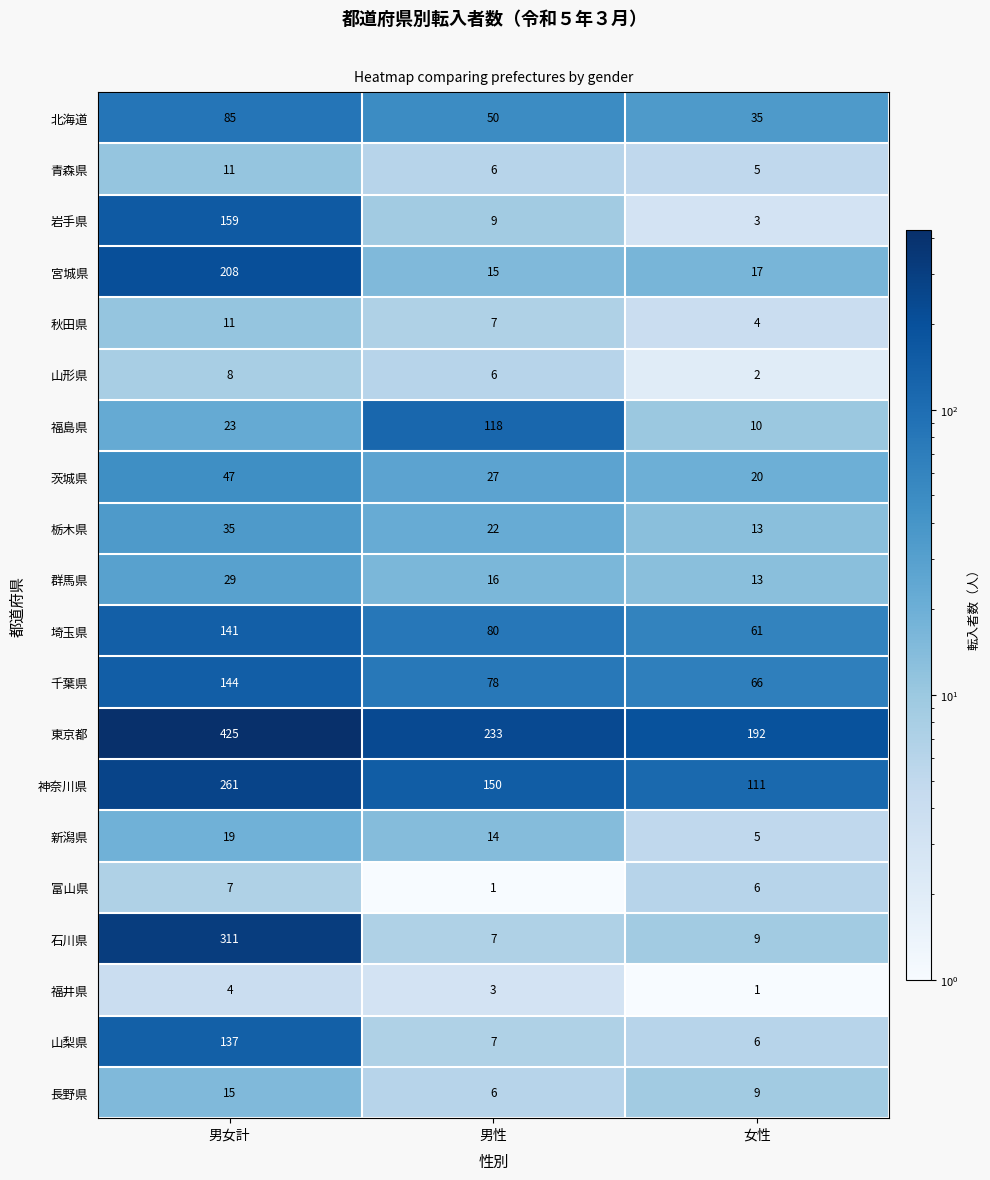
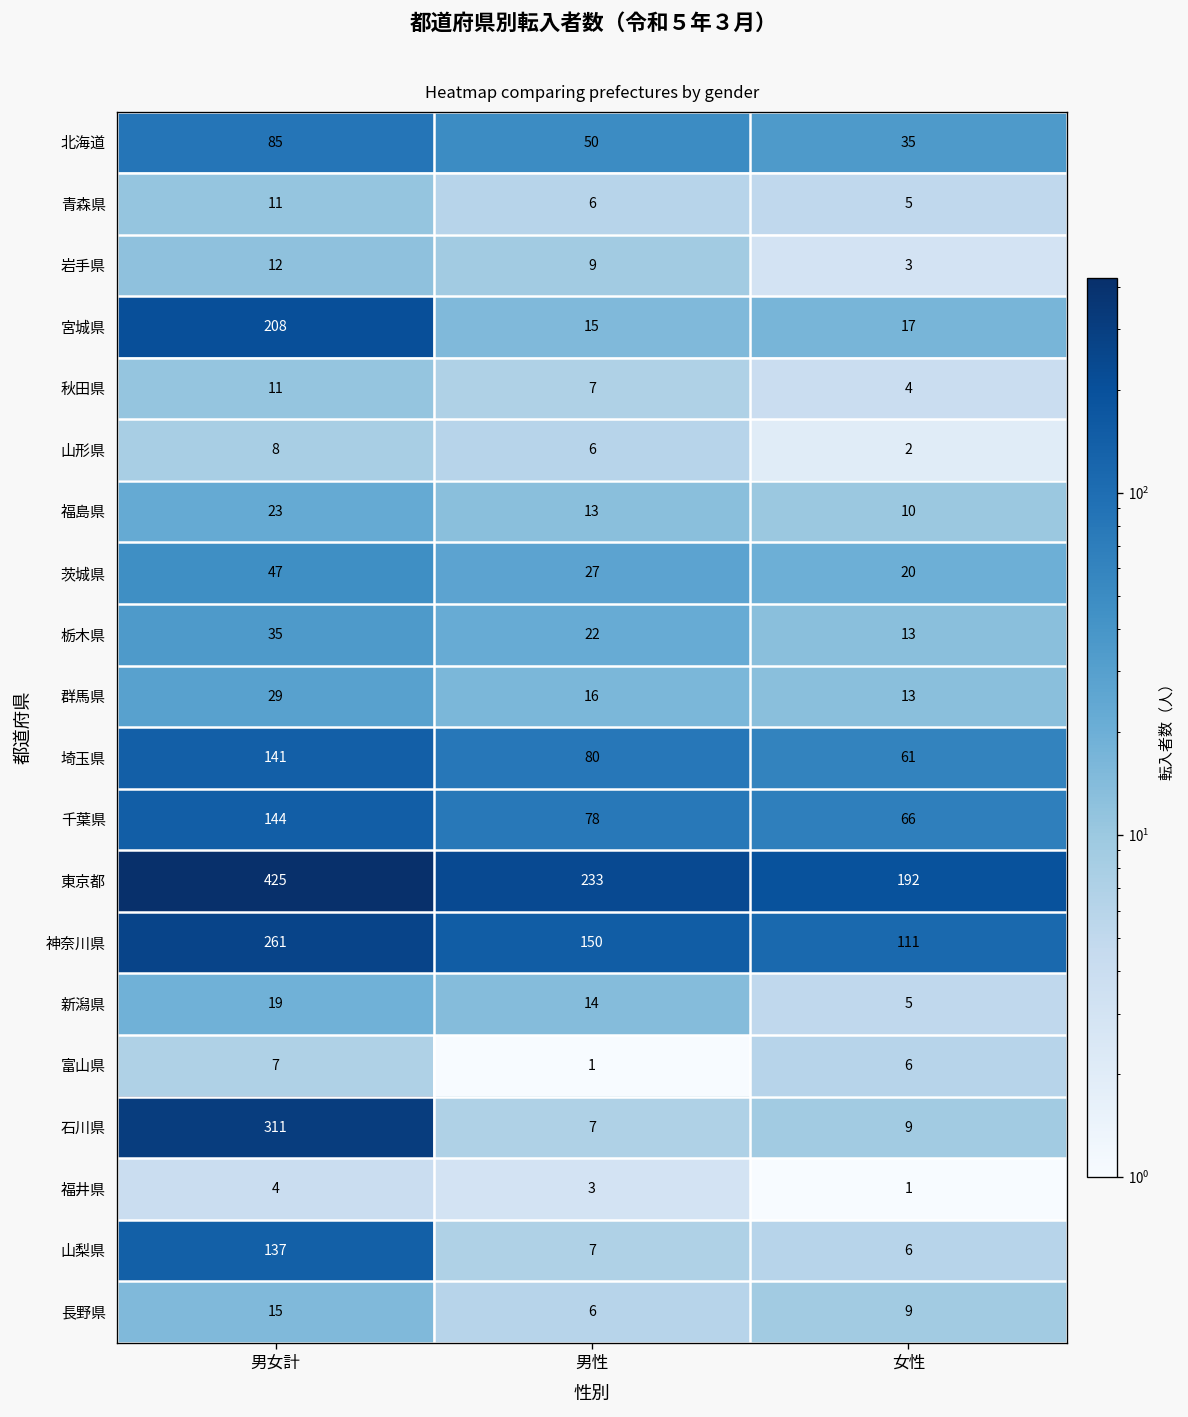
岩手県, 男女計: 159 -> 12
福島県, 男性: 118 -> 13
